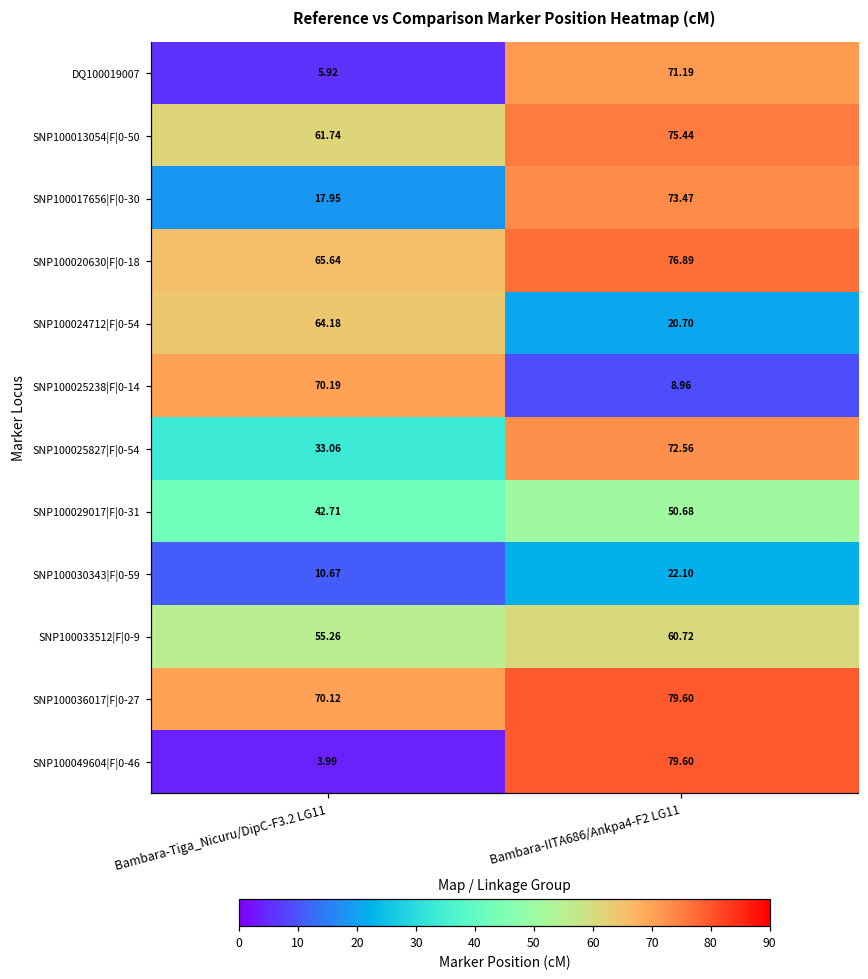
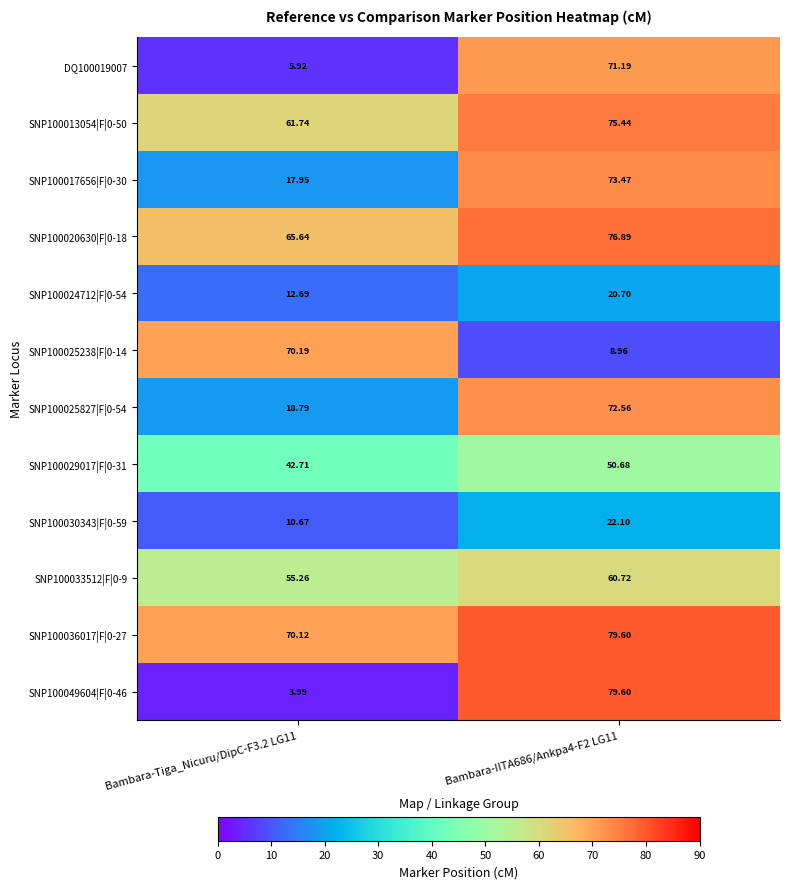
SNP100024712|F|0-54, Bambara-Tiga_Nicuru/DipC-F3.2 LG11: 64.18 -> 12.69
SNP100025827|F|0-54, Bambara-Tiga_Nicuru/DipC-F3.2 LG11: 33.06 -> 18.79
